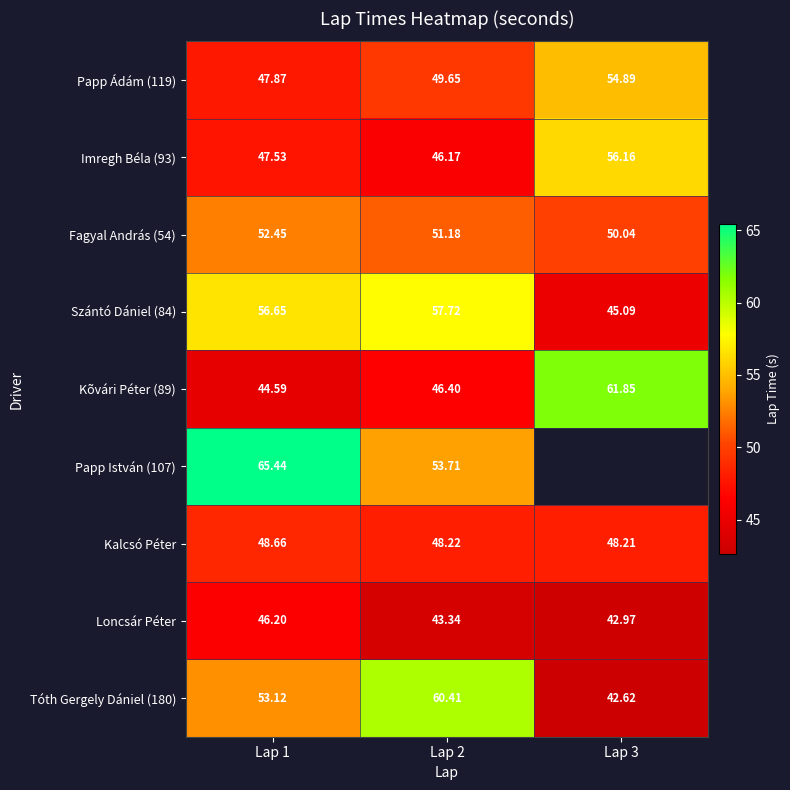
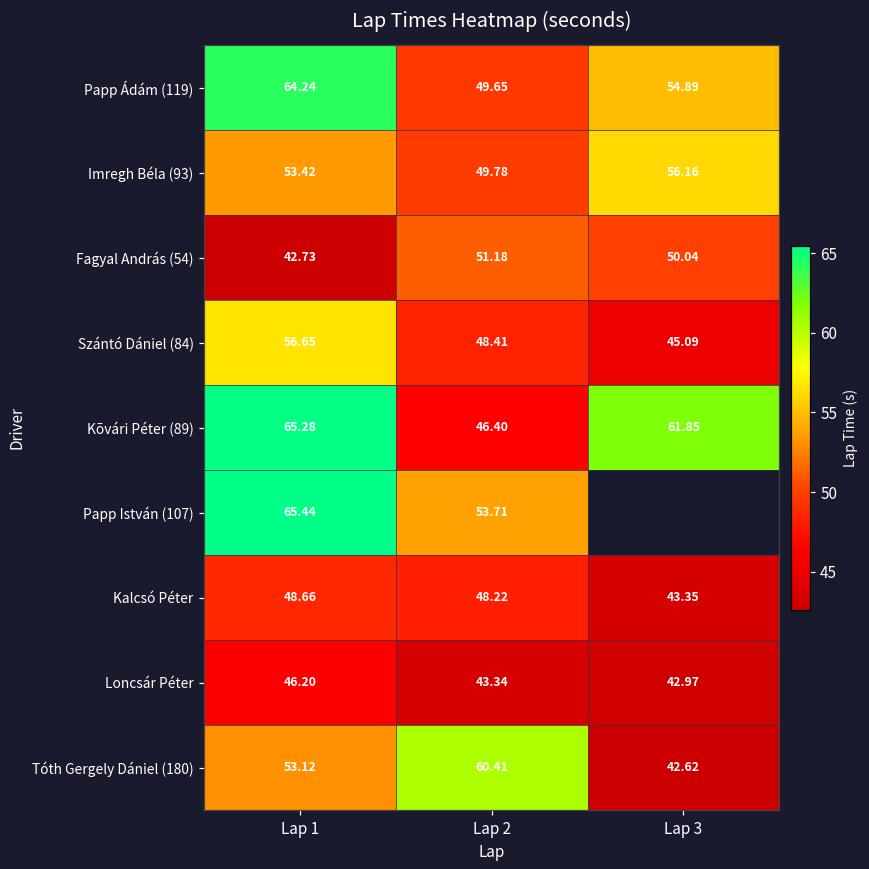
Papp Ádám (119), Lap 1: 47.87 -> 64.24
Imregh Béla (93), Lap 1: 47.53 -> 53.42
Imregh Béla (93), Lap 2: 46.17 -> 49.78
Fagyal András (54), Lap 1: 52.45 -> 42.73
Szántó Dániel (84), Lap 2: 57.72 -> 48.41
Kõvári Péter (89), Lap 1: 44.59 -> 65.28
Kalcsó Péter, Lap 3: 48.21 -> 43.35
